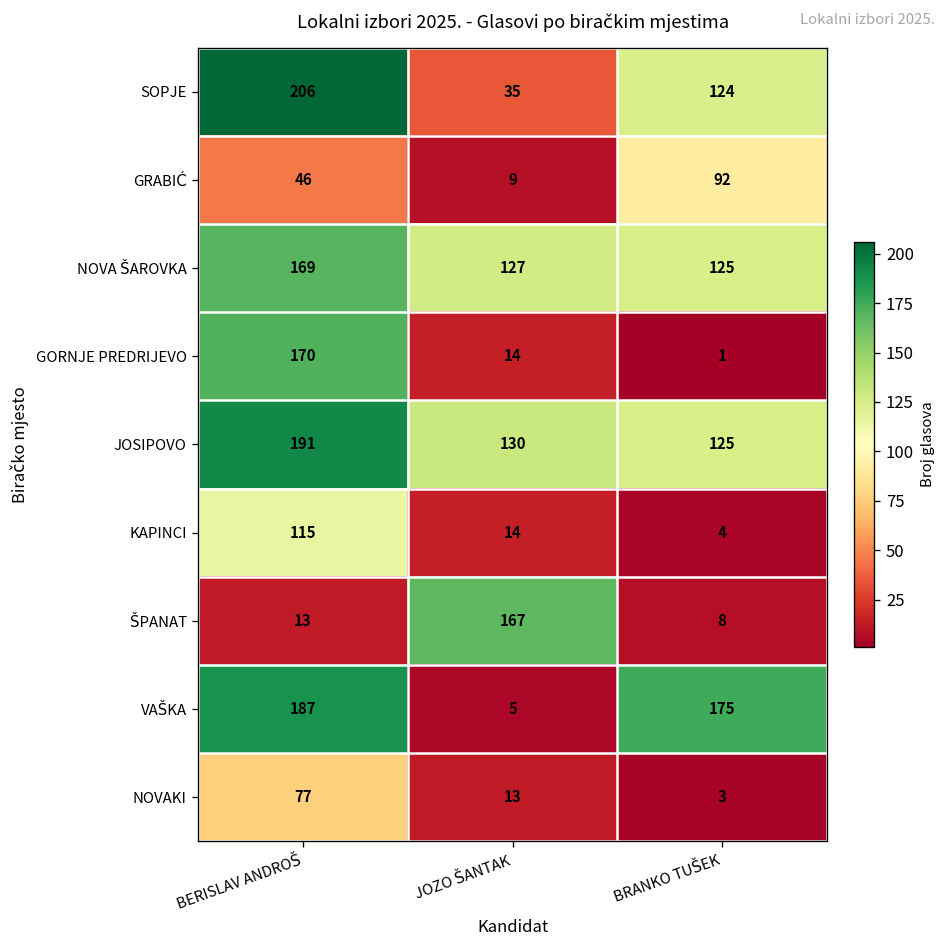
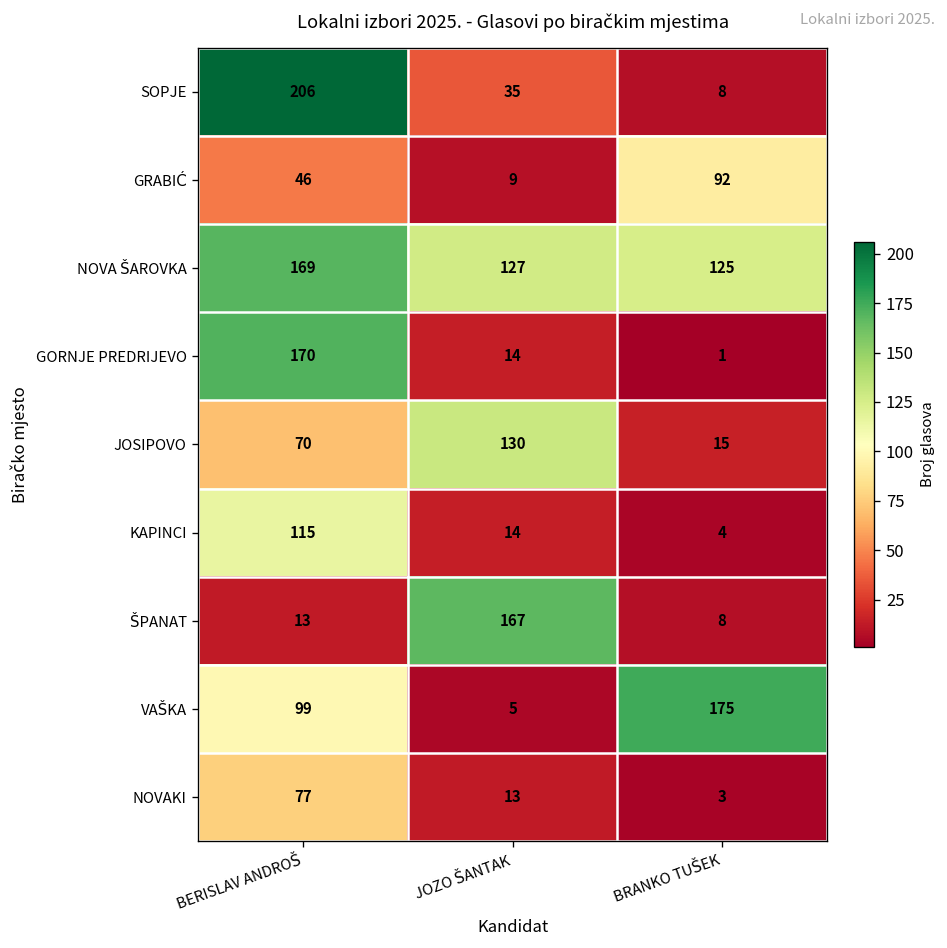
SOPJE, BRANKO TUŠEK: 124 -> 8
JOSIPOVO, BERISLAV ANDROŠ: 191 -> 70
JOSIPOVO, BRANKO TUŠEK: 125 -> 15
VAŠKA, BERISLAV ANDROŠ: 187 -> 99
